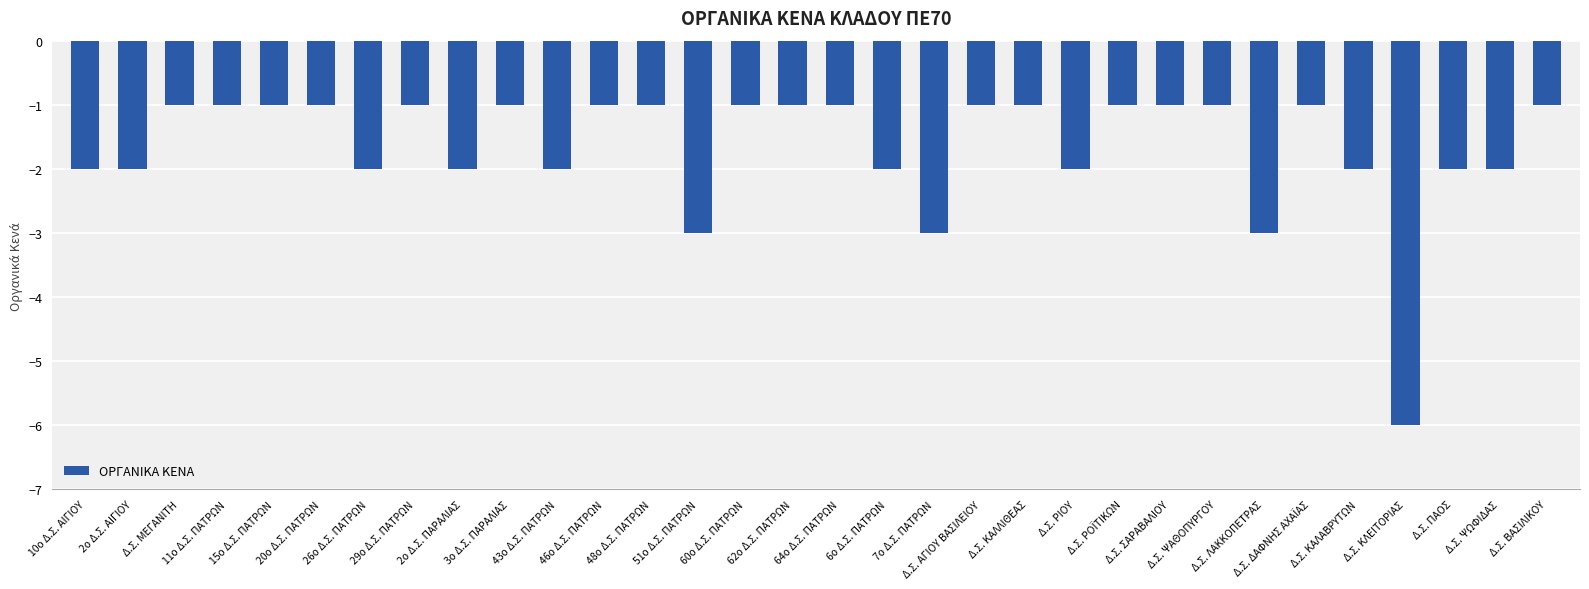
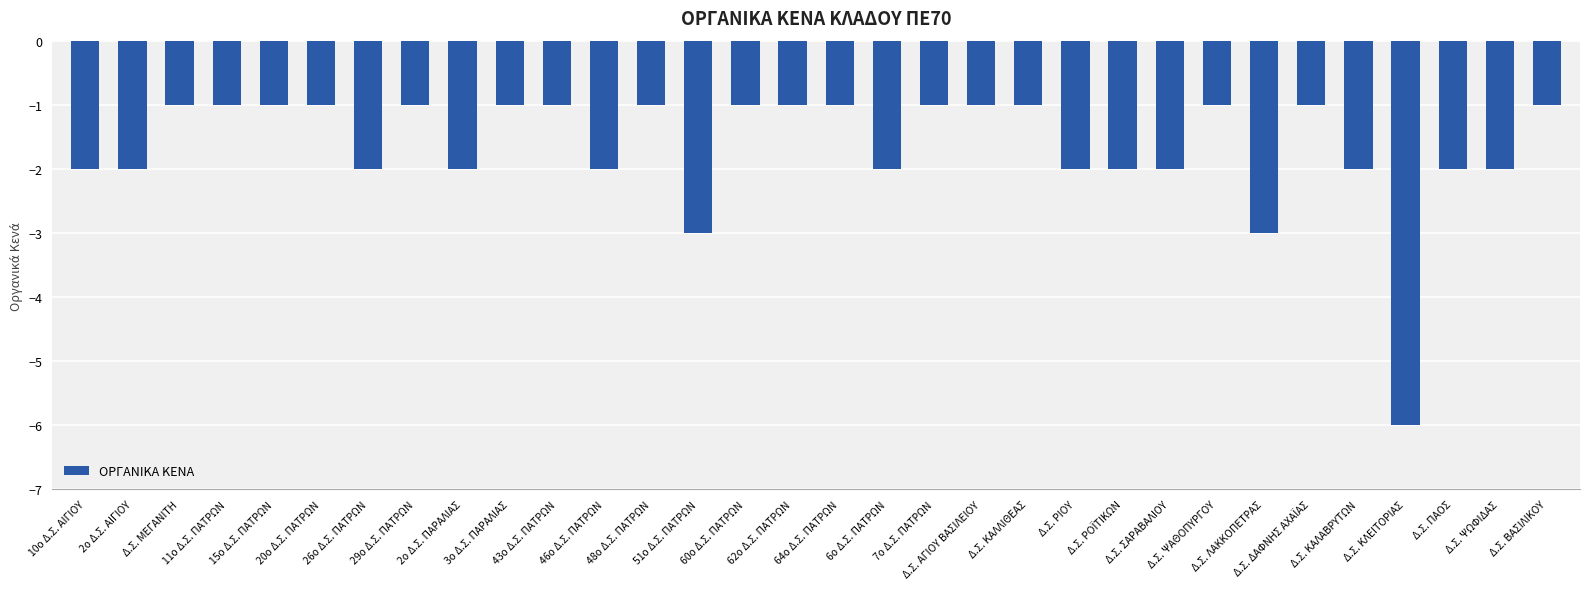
43ο Δ.Σ. ΠΑΤΡΩΝ: -2 -> -1
46ο Δ.Σ. ΠΑΤΡΩΝ: -1 -> -2
7ο Δ.Σ. ΠΑΤΡΩΝ: -3 -> -1
Δ.Σ. ΡΟΪΤΙΚΩΝ: -1 -> -2
Δ.Σ. ΣΑΡΑΒΑΛΙΟΥ: -1 -> -2
